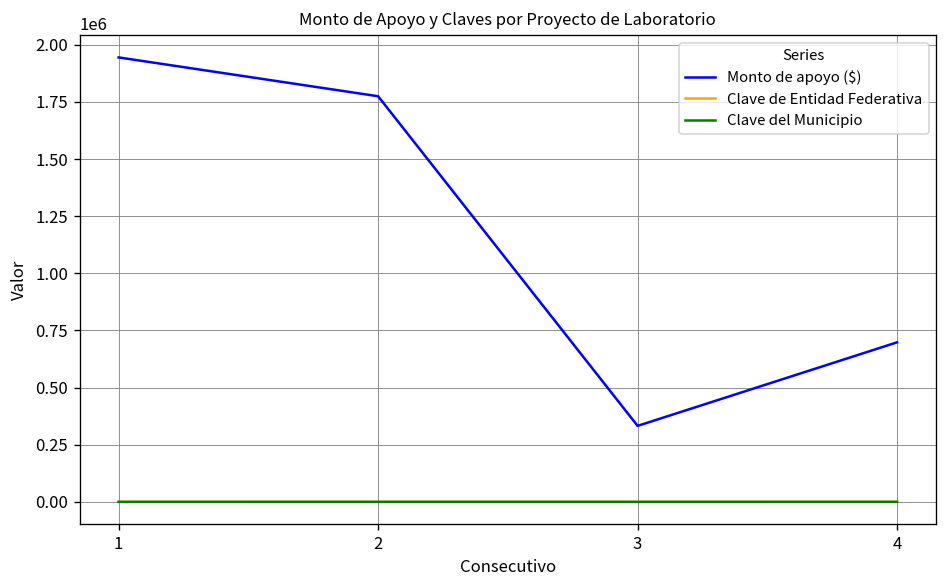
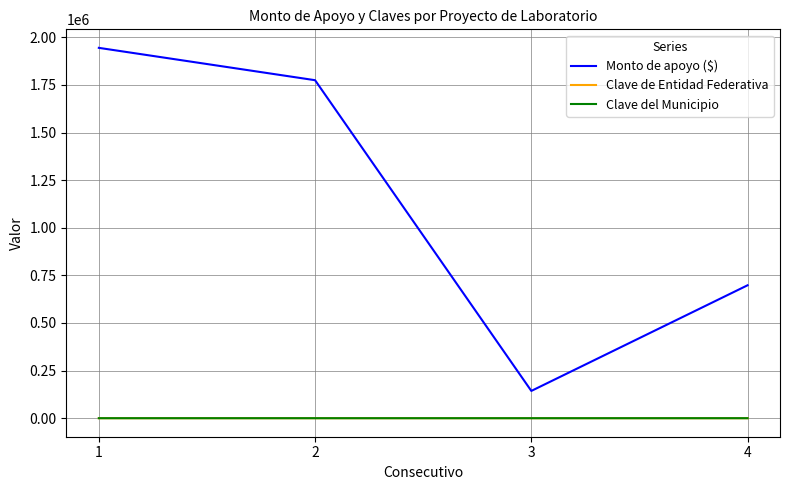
Monto de apoyo ($), 3: 330000 -> 140000
